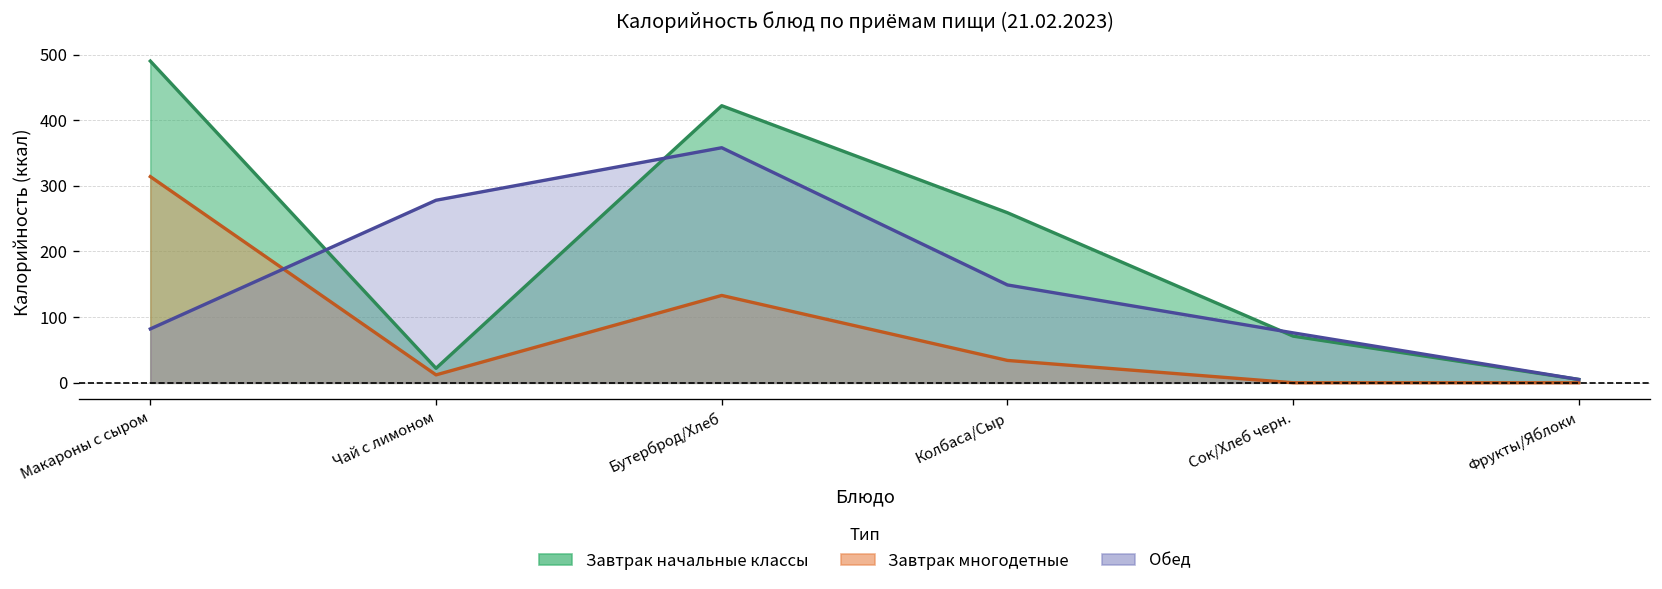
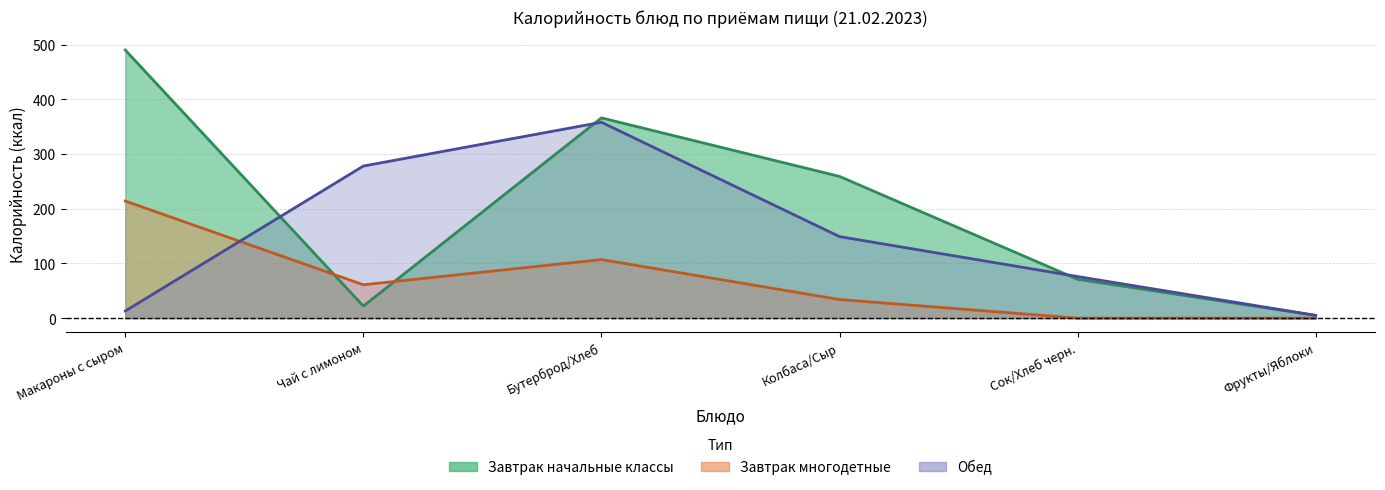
Завтрак многодетные, Макароны с сыром: 310 -> 210
Обед, Макароны с сыром: 80 -> 10
Завтрак многодетные, Чай с лимоном: 10 -> 60
Завтрак начальные классы, Бутерброд/Хлеб: 420 -> 370
Завтрак многодетные, Бутерброд/Хлеб: 130 -> 110
